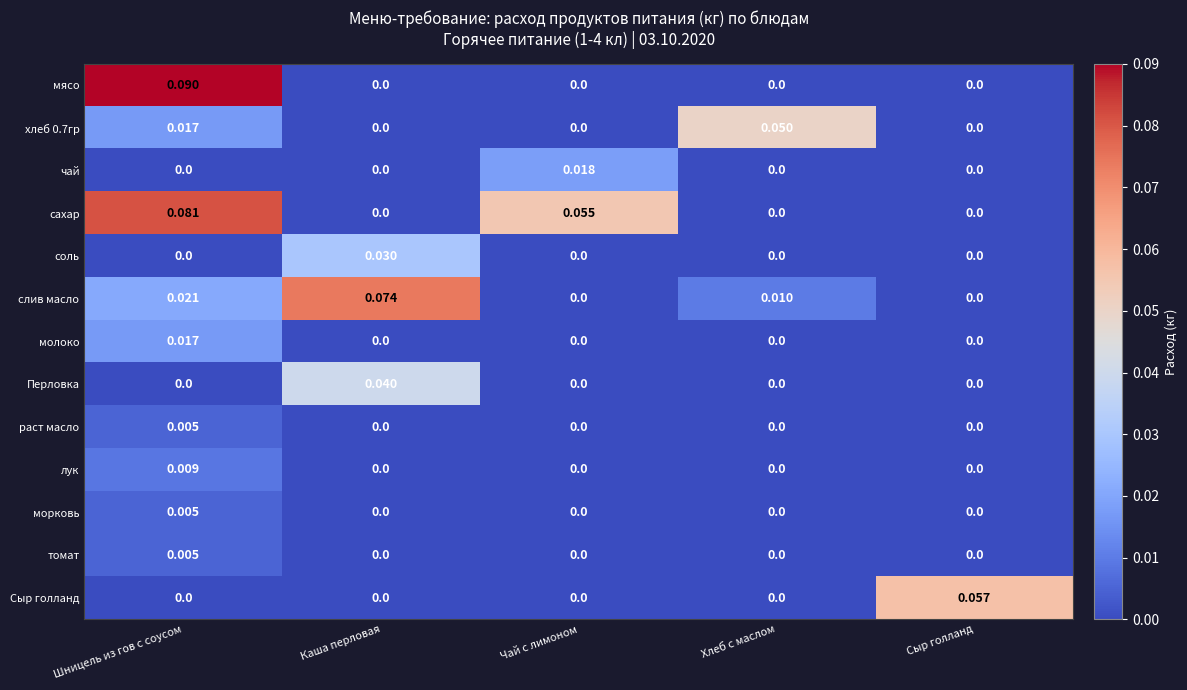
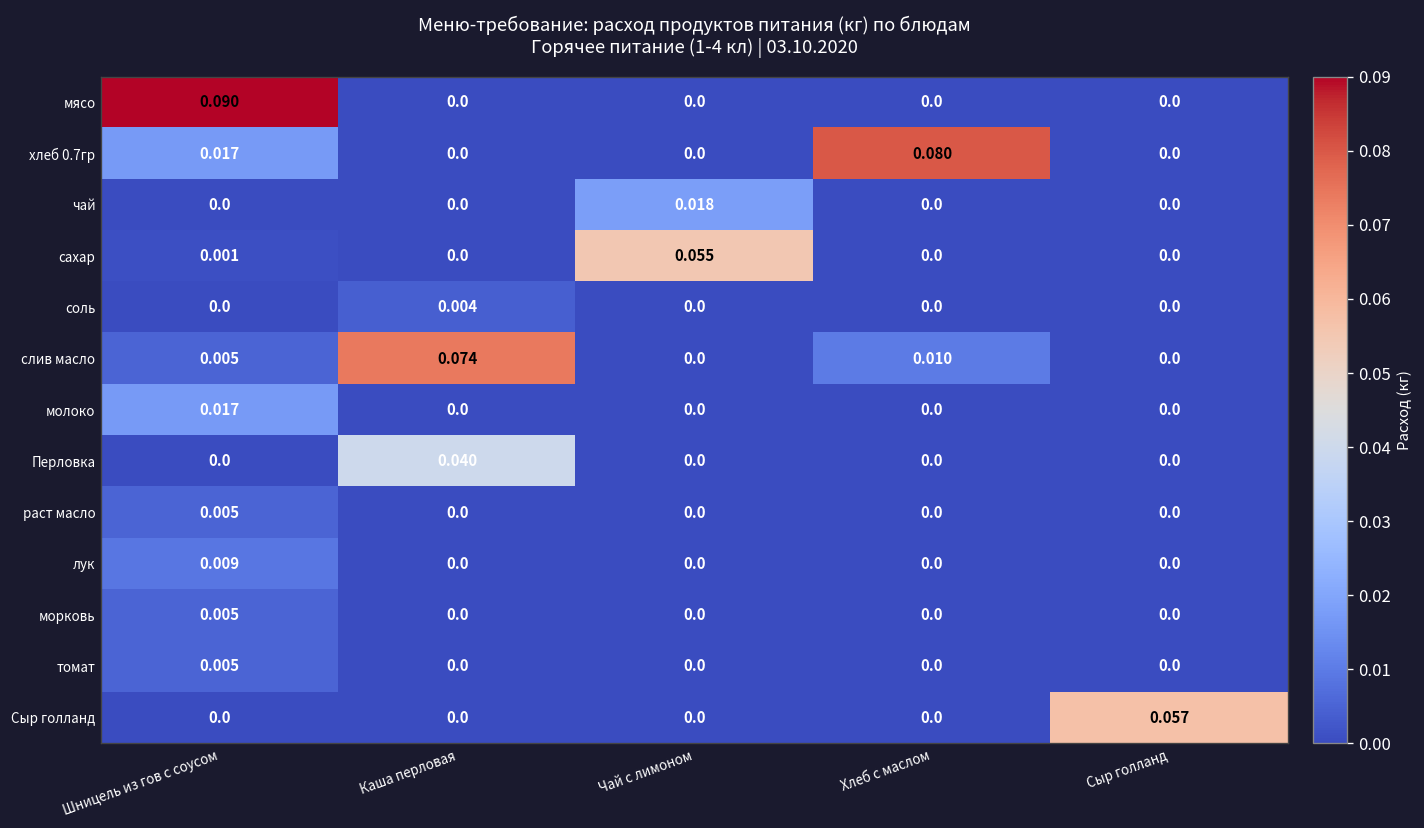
хлеб 0.7гр, Хлеб с маслом: 0.050 -> 0.080
сахар, Шницель из гов с соусом: 0.081 -> 0.001
соль, Каша перловая: 0.030 -> 0.004
слив масло, Шницель из гов с соусом: 0.021 -> 0.005
